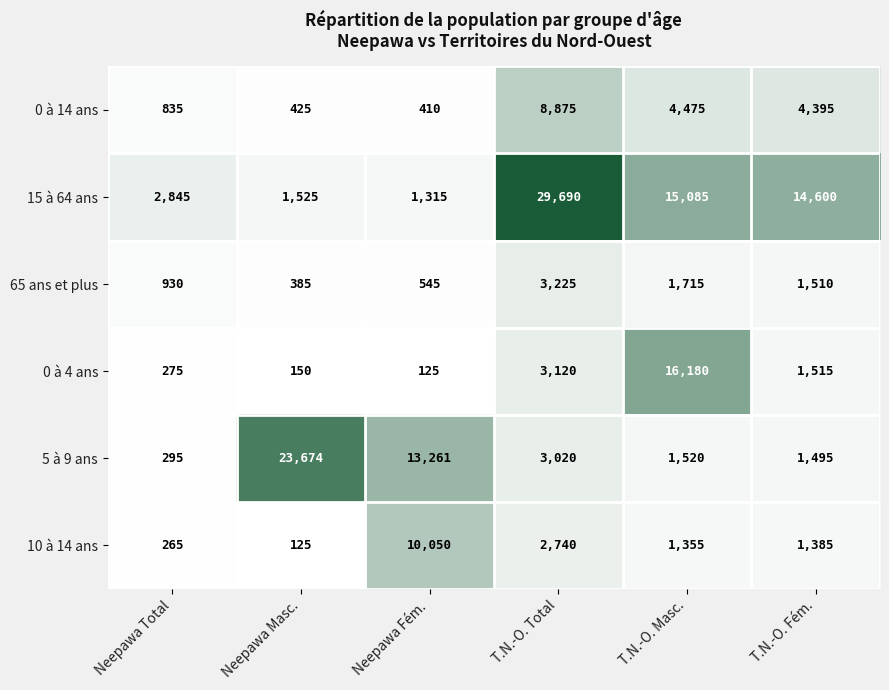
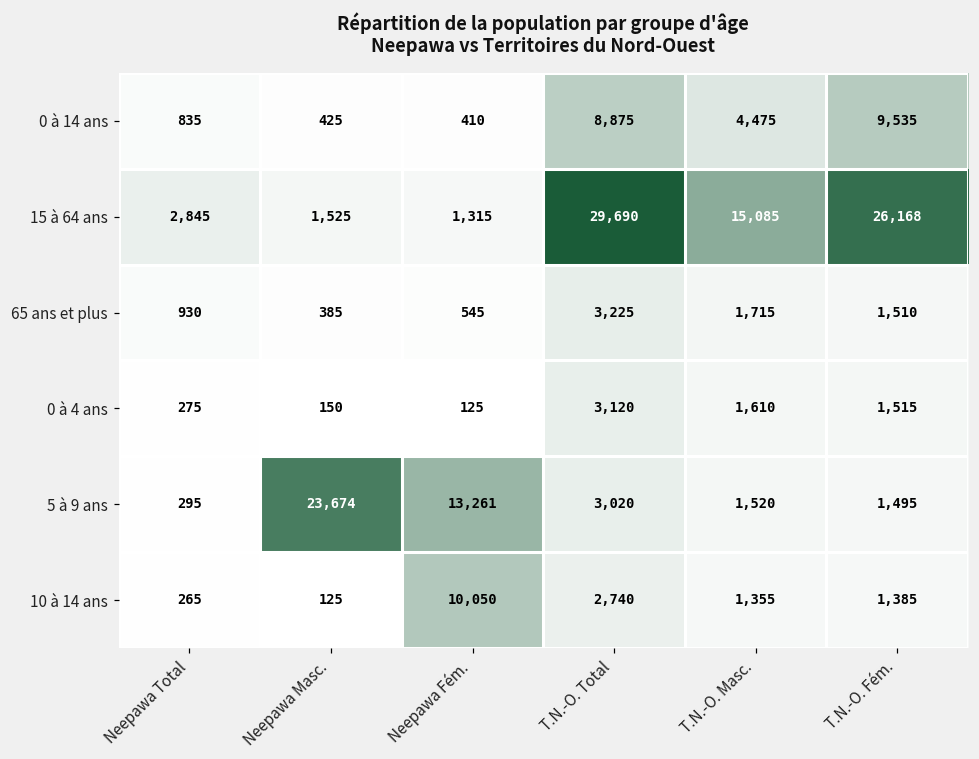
0 à 14 ans, T.N.-O. Fém.: 4,395 -> 9,535
15 à 64 ans, T.N.-O. Fém.: 14,600 -> 26,168
0 à 4 ans, T.N.-O. Masc.: 16,180 -> 1,610
